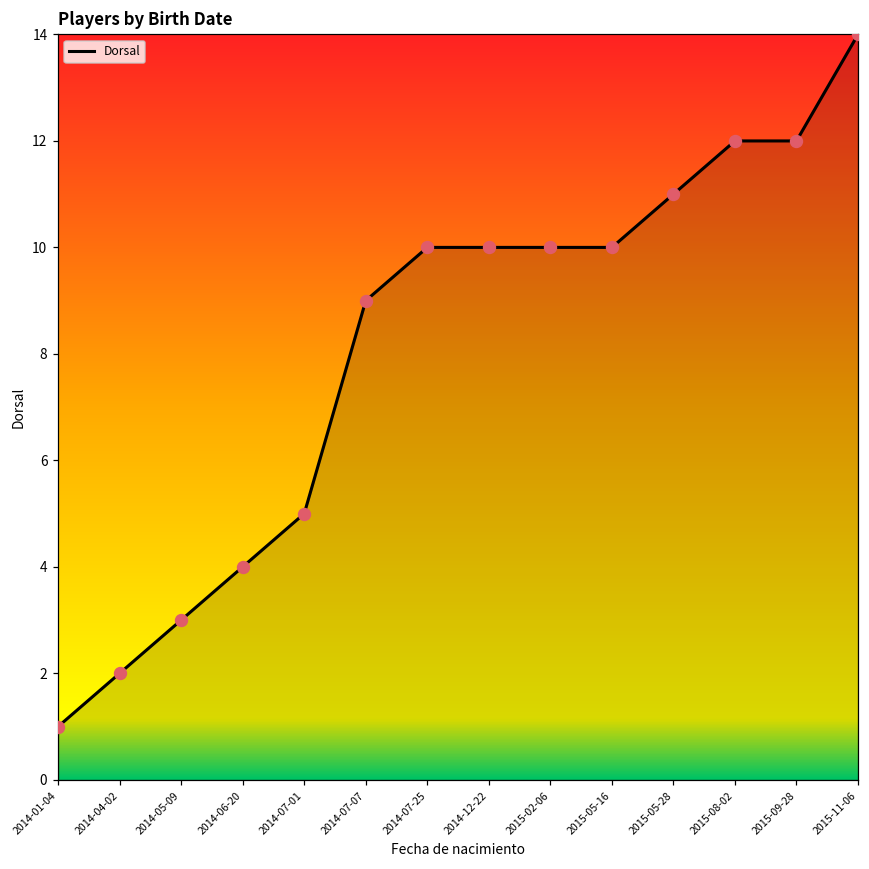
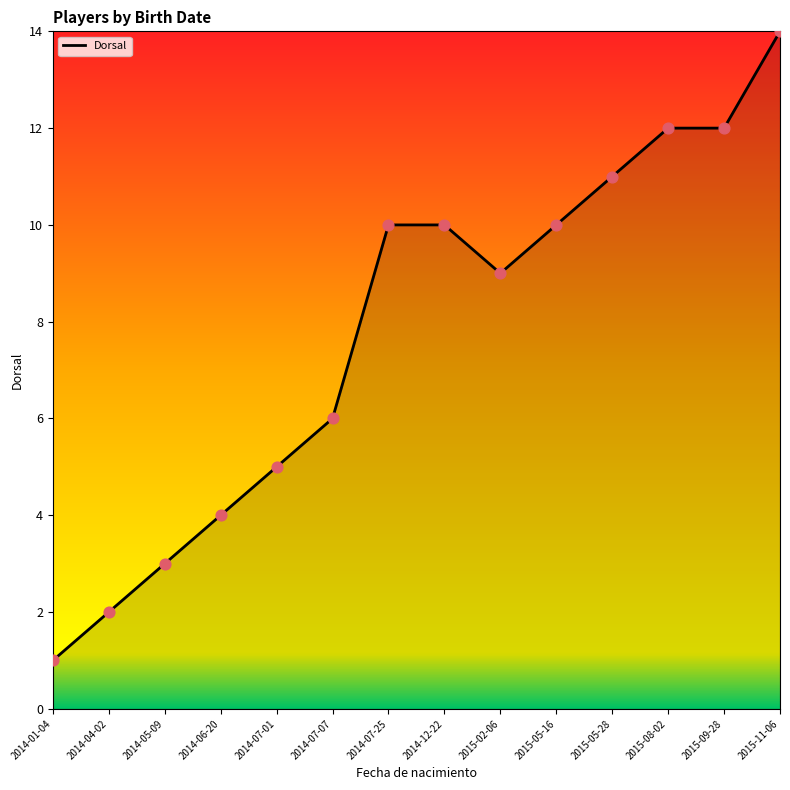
2014-07-07: 9 -> 6
2015-02-06: 10 -> 9
